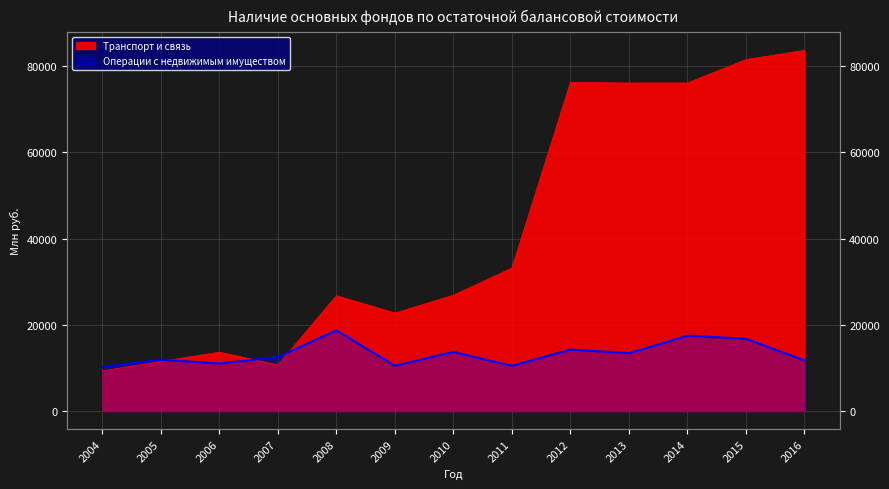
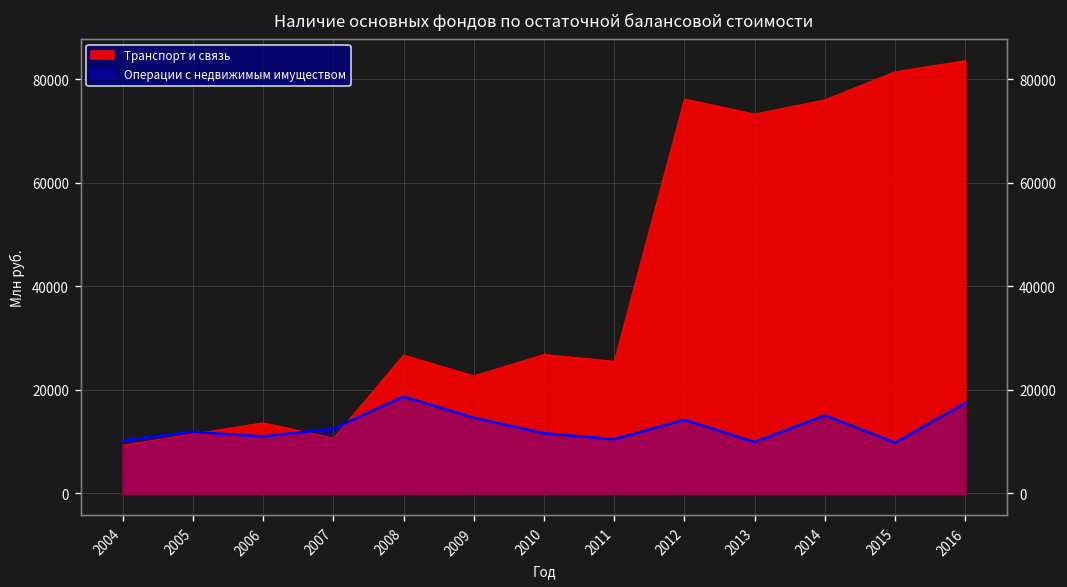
Операции с недвижимым имуществом, 2009: 11000 -> 15000
Операции с недвижимым имуществом, 2010: 14000 -> 12000
Транспорт и связь, 2011: 33000 -> 26000
Транспорт и связь, 2013: 76000 -> 73000
Операции с недвижимым имуществом, 2013: 13000 -> 10000
Операции с недвижимым имуществом, 2014: 17000 -> 15000
Операции с недвижимым имуществом, 2015: 17000 -> 10000
Операции с недвижимым имуществом, 2016: 12000 -> 17000
